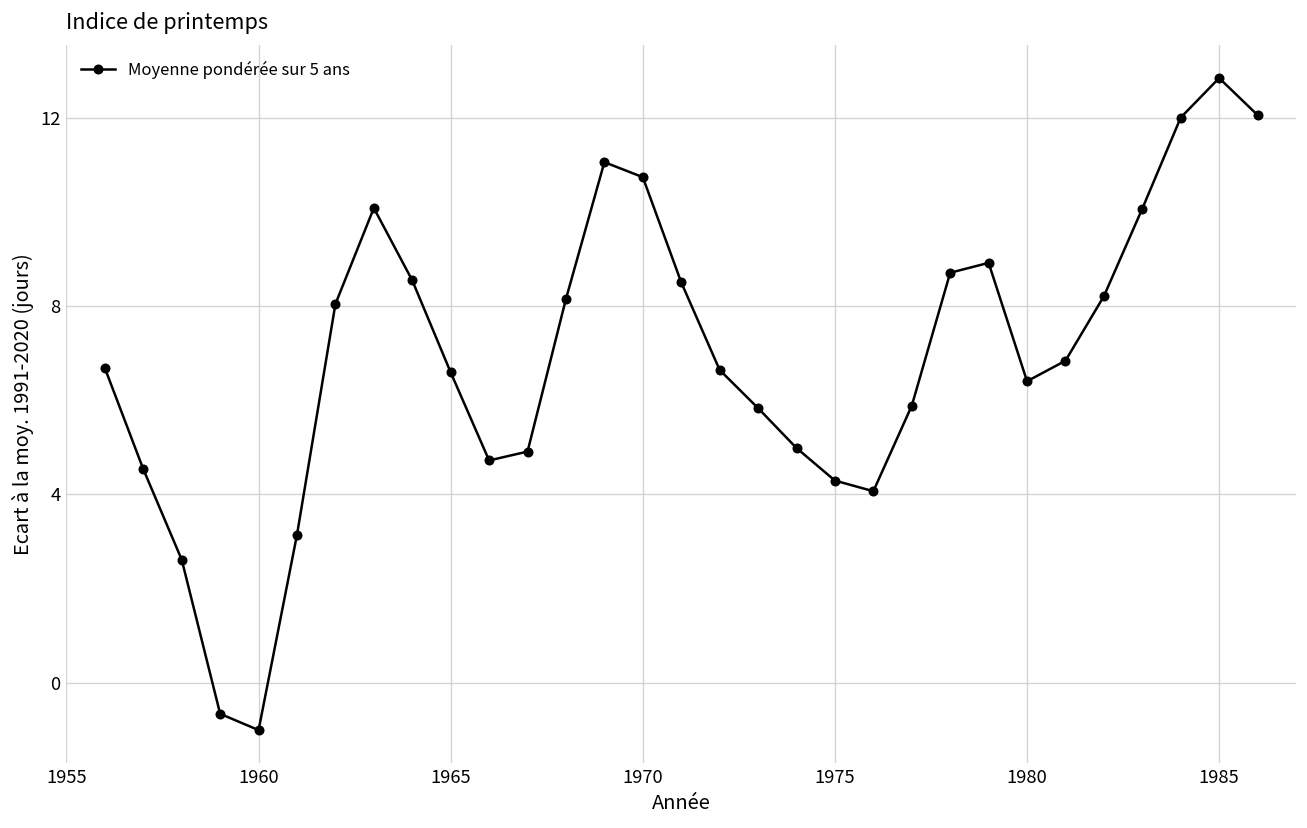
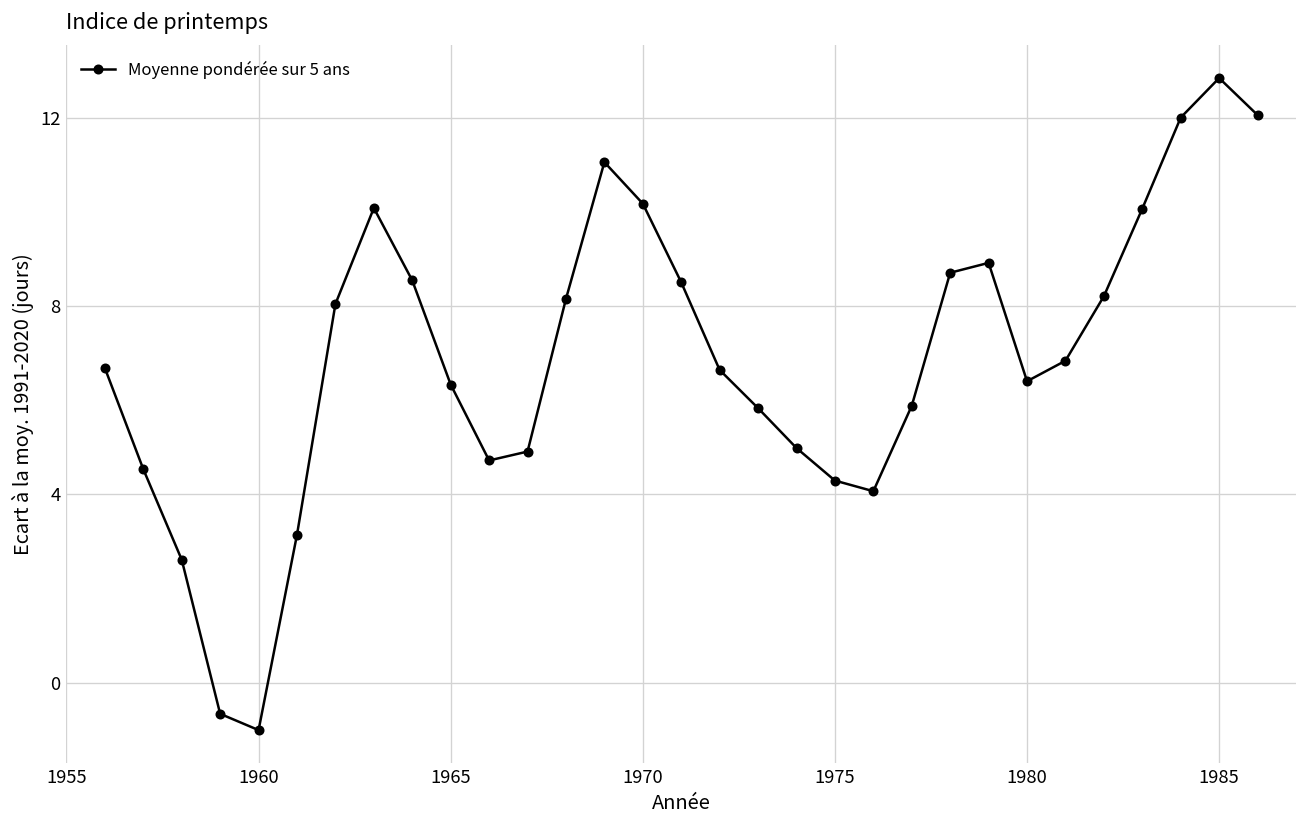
1965: 6.6 -> 6.3
1970: 10.7 -> 10.2
